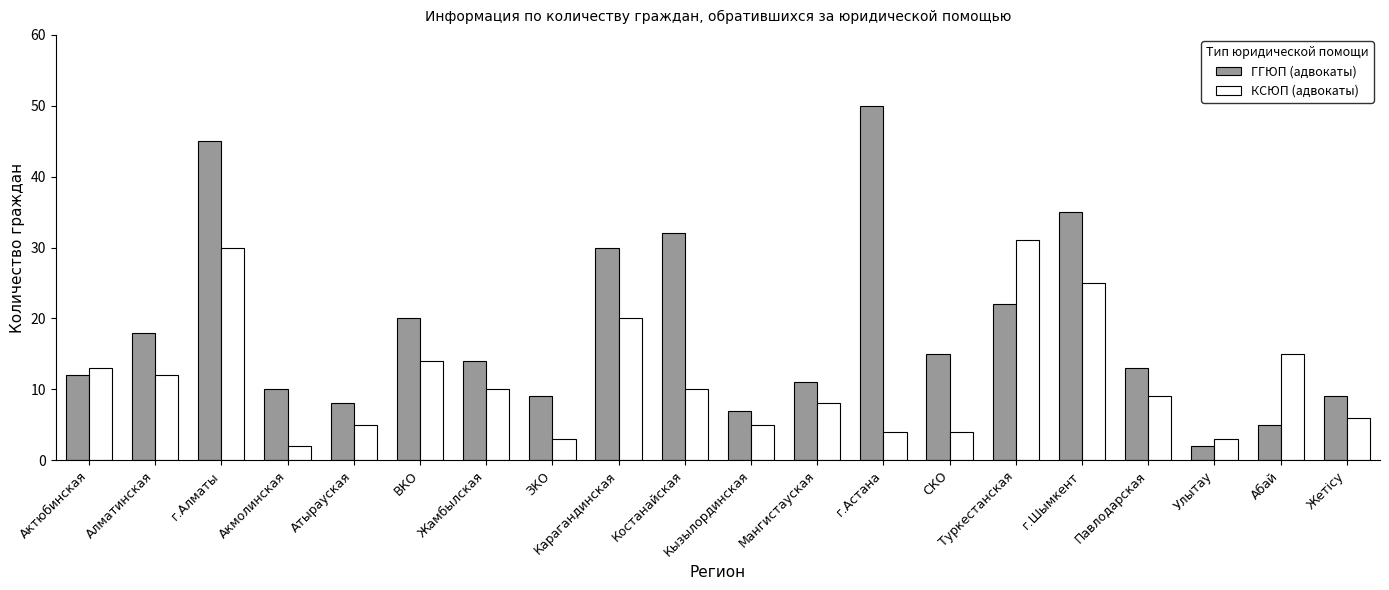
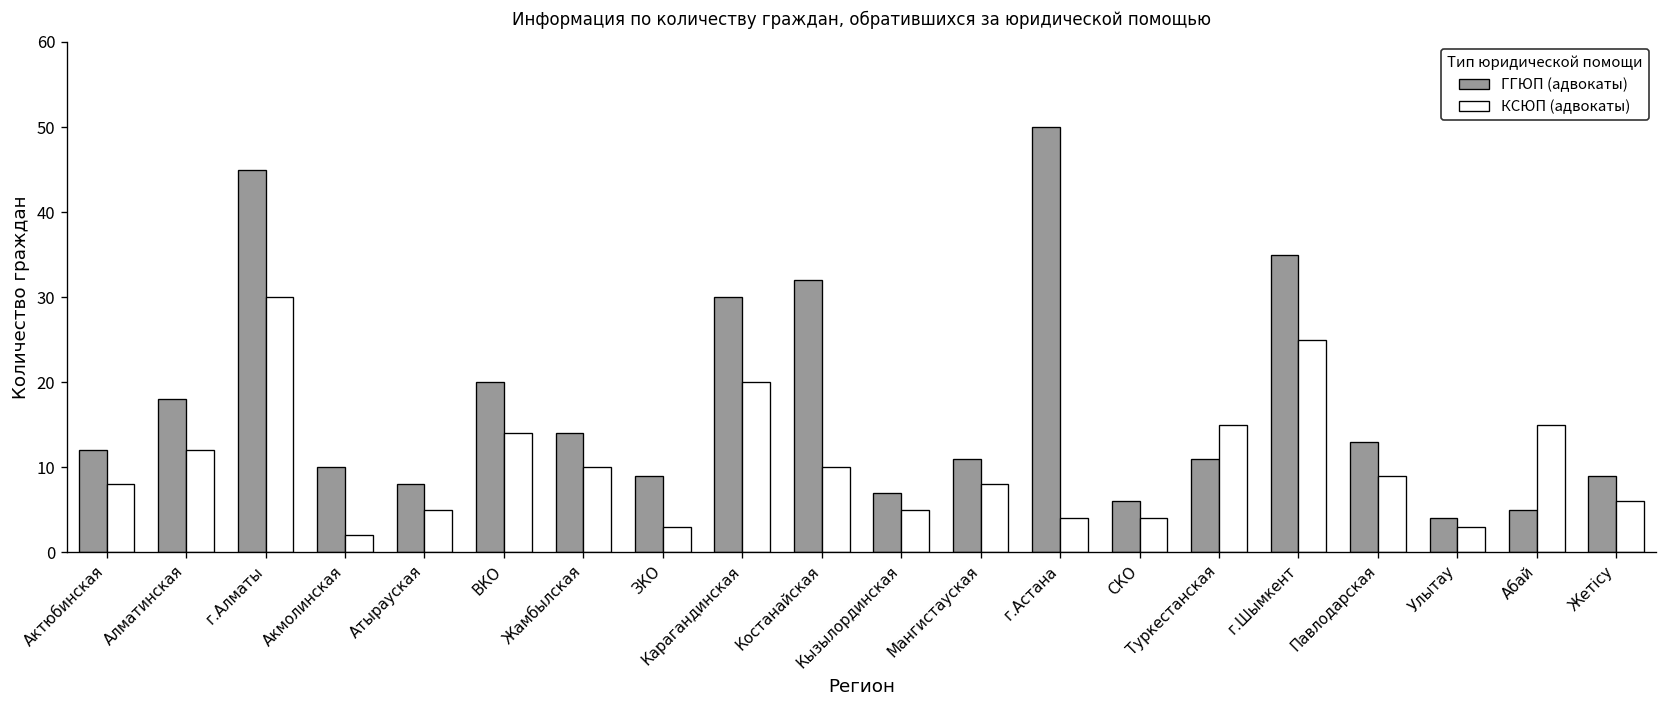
КСЮП (адвокаты), Актюбинская: 13 -> 8
ГГЮП (адвокаты), СКО: 15 -> 6
ГГЮП (адвокаты), Туркестанская: 22 -> 11
КСЮП (адвокаты), Туркестанская: 31 -> 15
ГГЮП (адвокаты), Улытау: 2 -> 4
